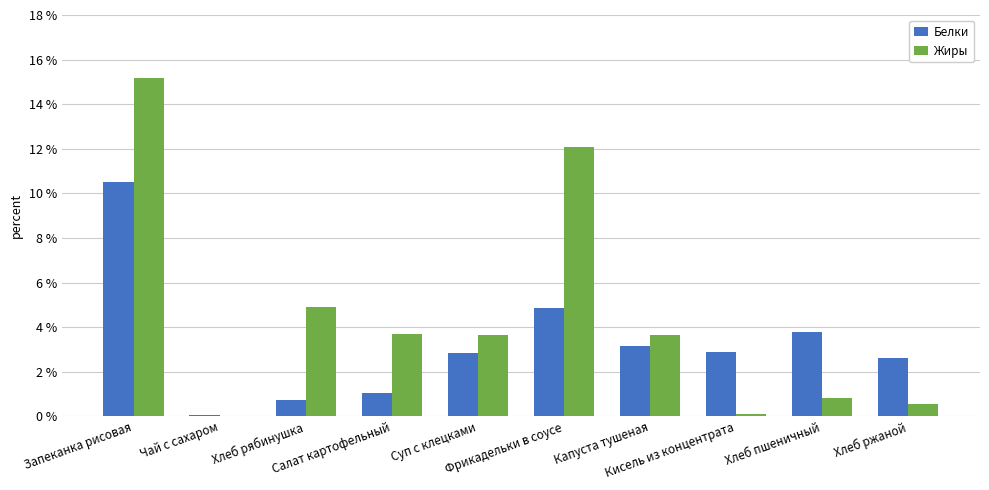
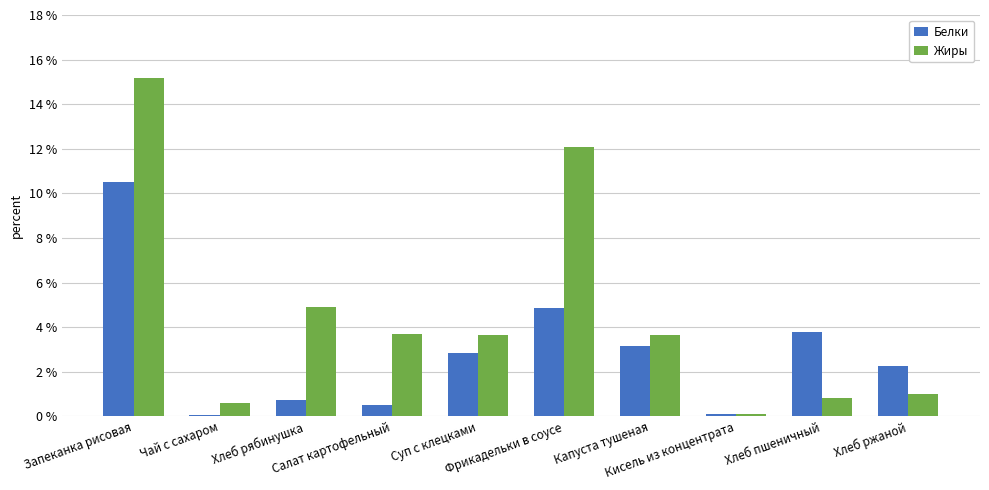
Жиры, Чай с сахаром: 0.0 % -> 0.6 %
Белки, Салат картофельный: 1.1 % -> 0.5 %
Белки, Кисель из концентрата: 2.9 % -> 0.1 %
Белки, Хлеб ржаной: 2.6 % -> 2.3 %
Жиры, Хлеб ржаной: 0.6 % -> 1.0 %
